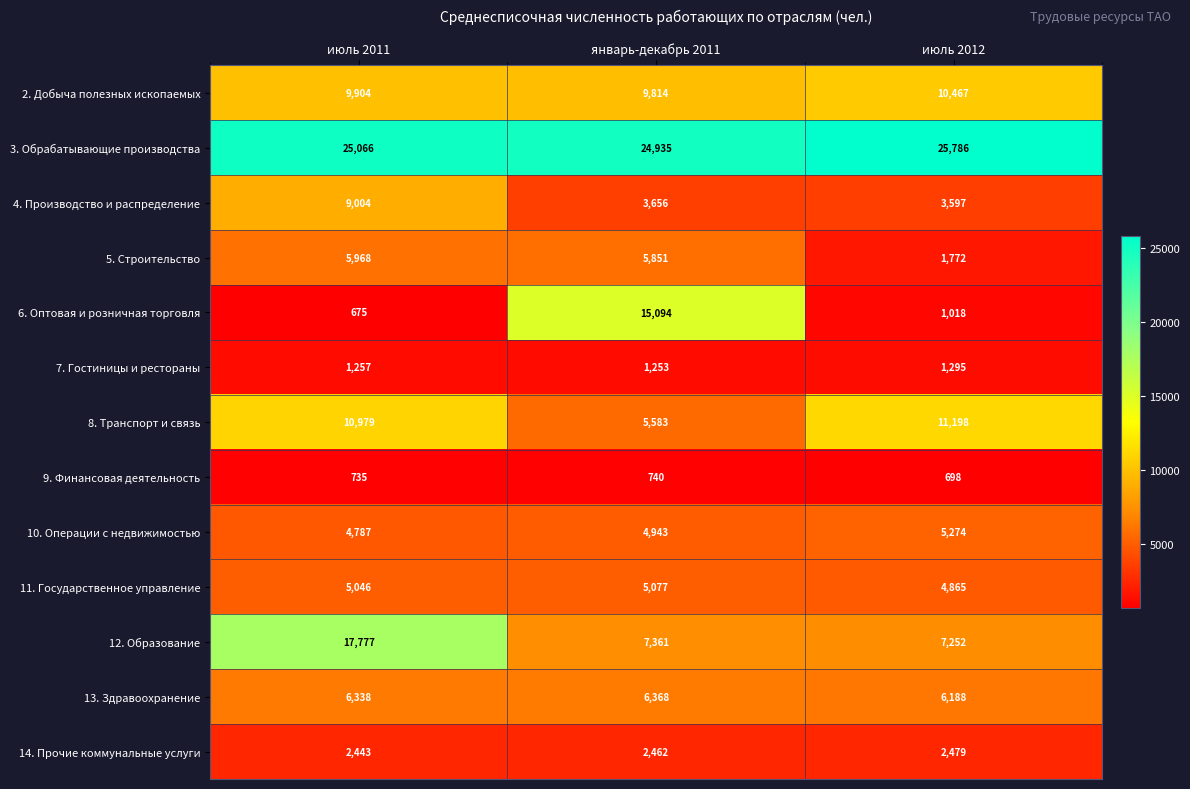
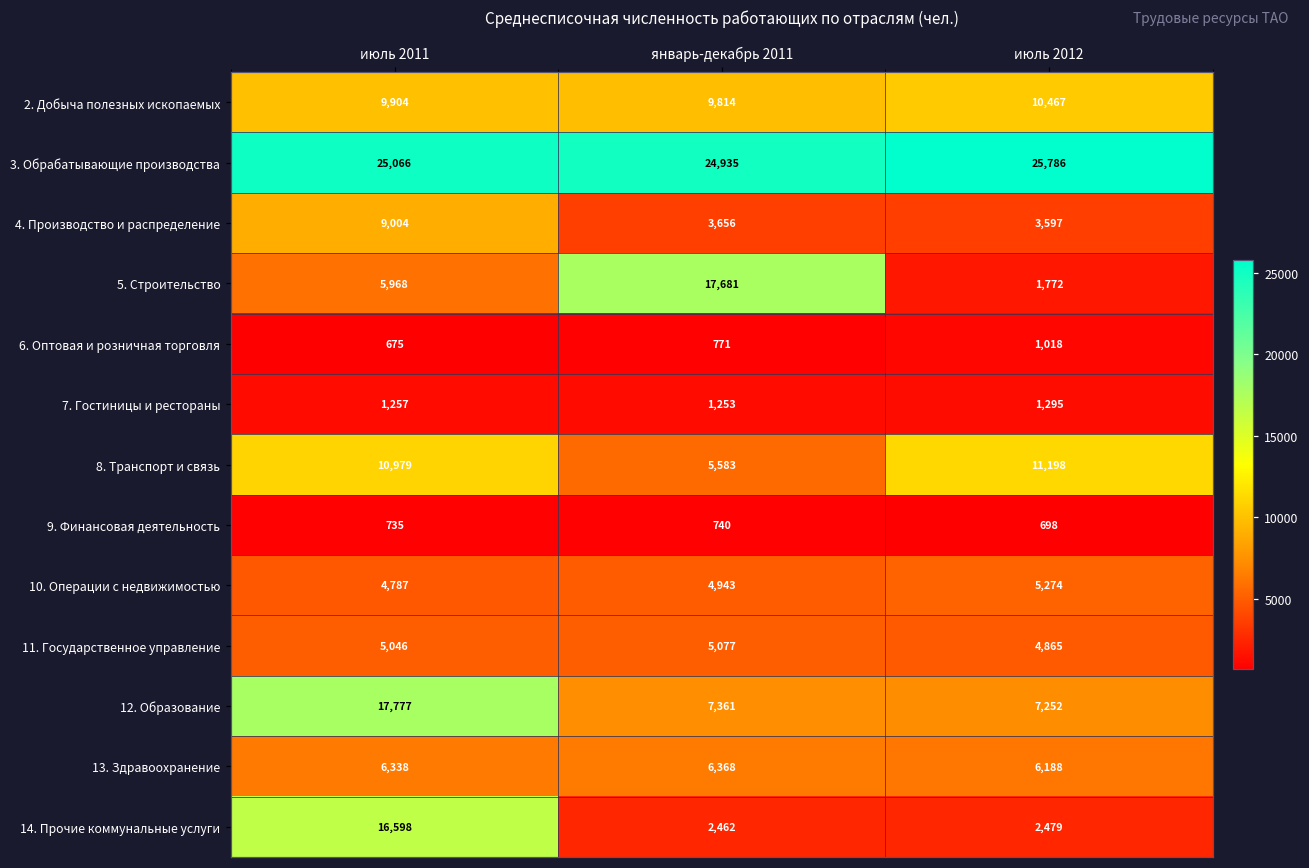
5. Строительство, январь-декабрь 2011: 5,851 -> 17,681
6. Оптовая и розничная торговля, январь-декабрь 2011: 15,094 -> 771
14. Прочие коммунальные услуги, июль 2011: 2,443 -> 16,598
